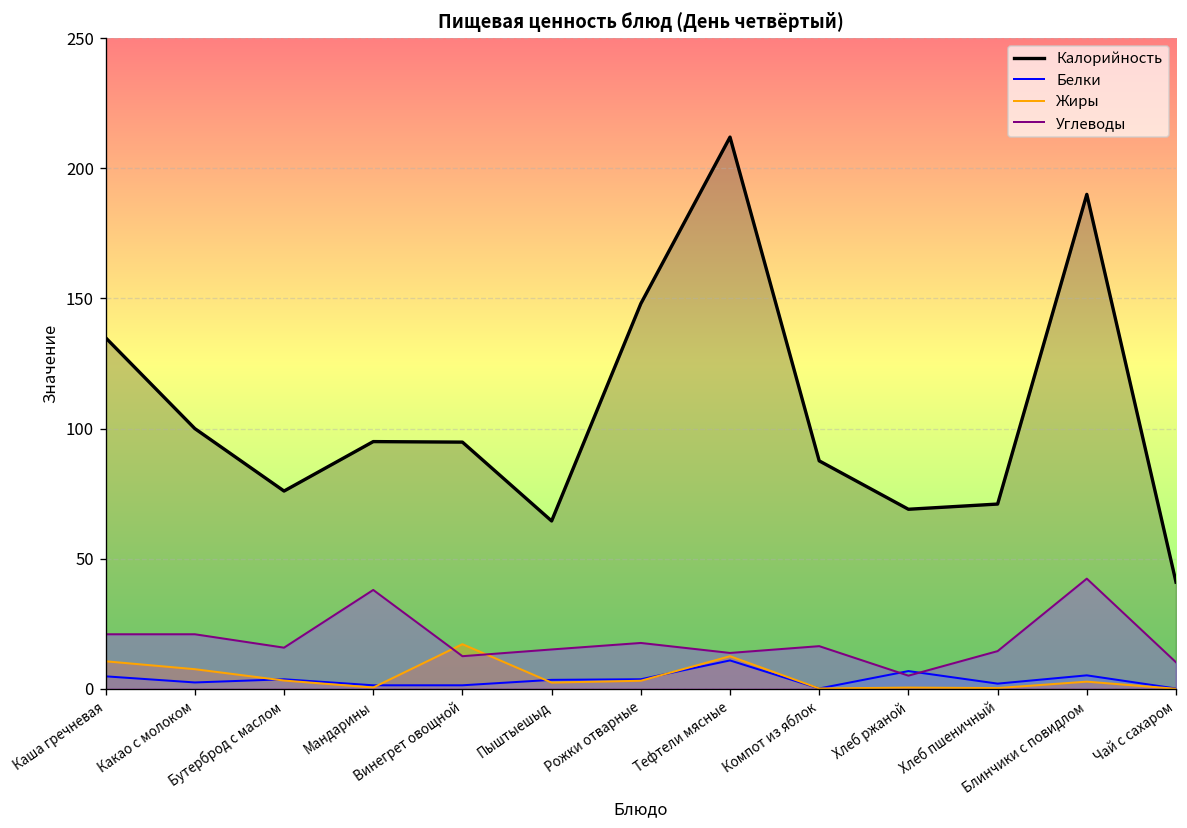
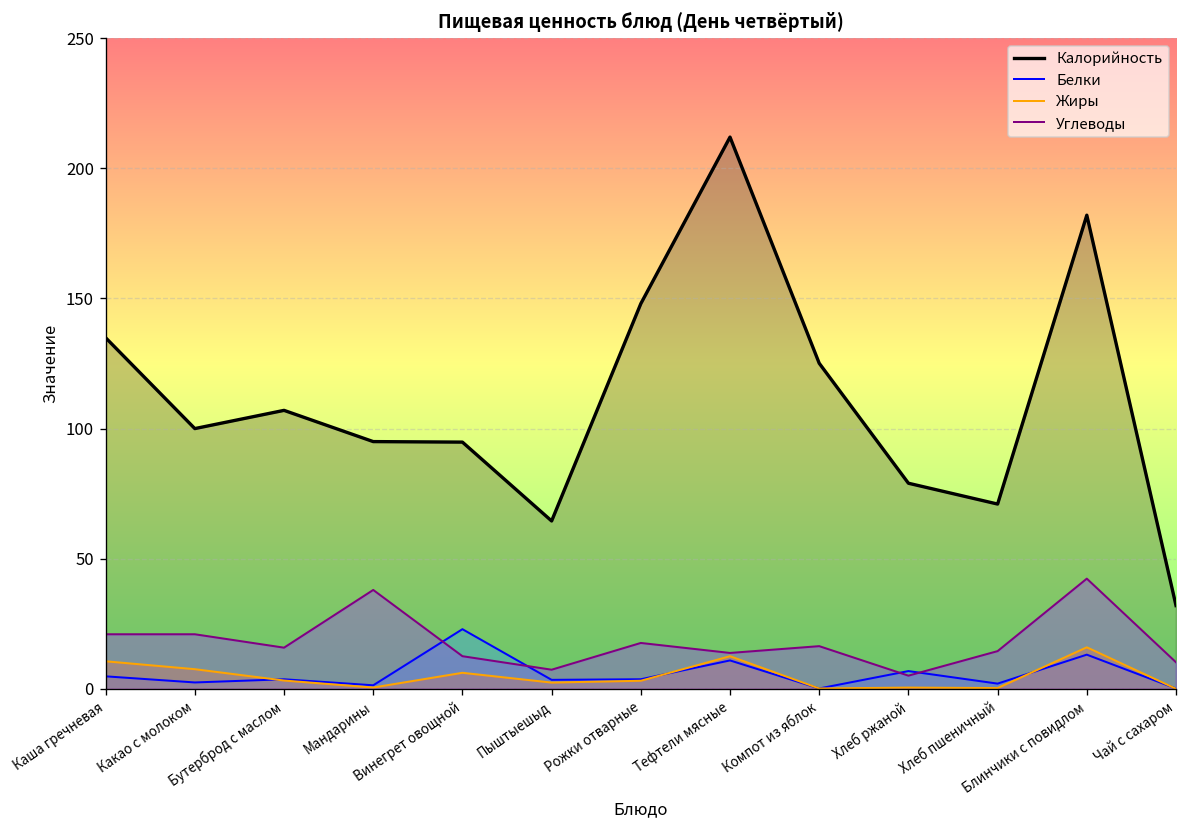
Калорийность, Бутерброд с маслом: 76 -> 107
Белки, Винегрет овощной: 1 -> 23
Жиры, Винегрет овощной: 17 -> 6
Углеводы, Пыштыешыд: 15 -> 7
Калорийность, Компот из яблок: 88 -> 125
Калорийность, Хлеб ржаной: 69 -> 79
Калорийность, Блинчики с повидлом: 190 -> 182
Белки, Блинчики с повидлом: 5 -> 13
Жиры, Блинчики с повидлом: 3 -> 16
Калорийность, Чай с сахаром: 41 -> 32
